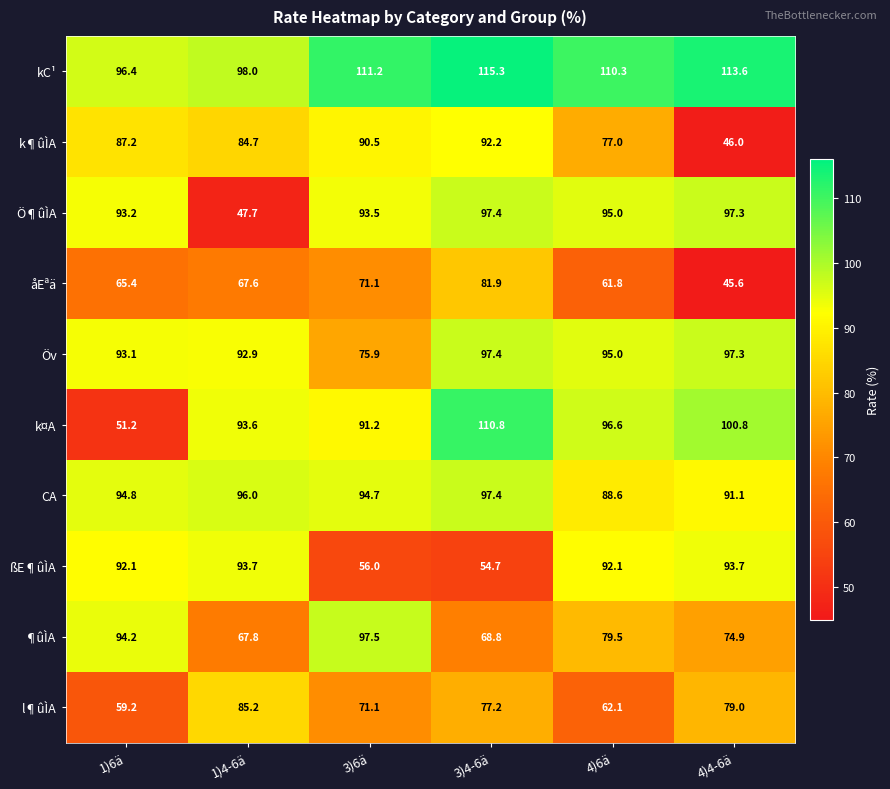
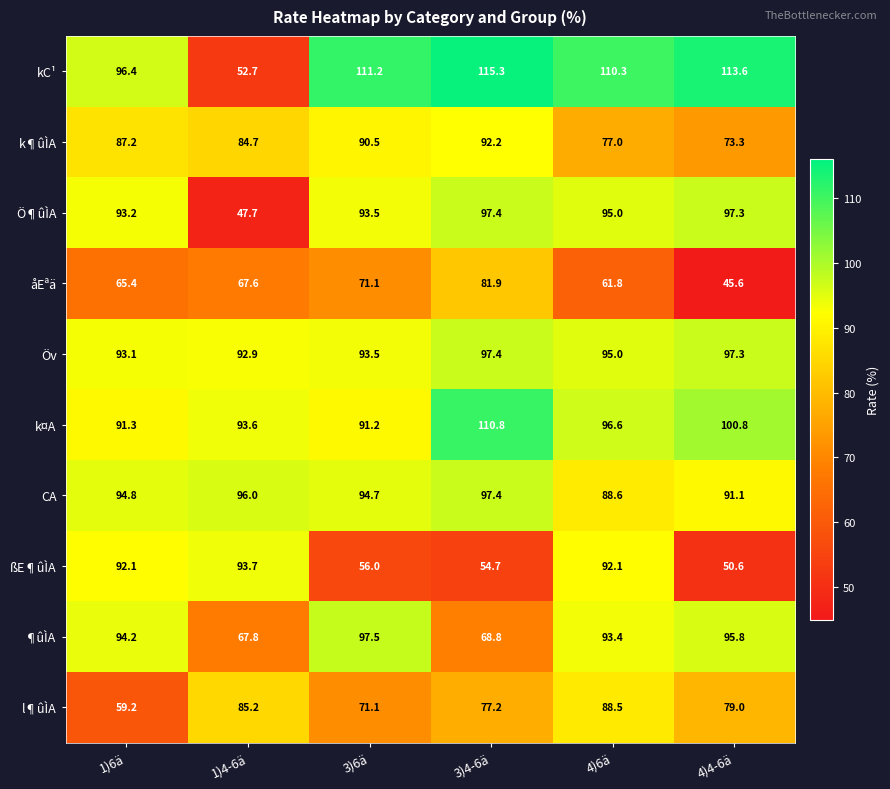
kC¹, 1)4-6ä: 98.0 -> 52.7
k¶ûÌA, 4)4-6ä: 46.0 -> 73.3
Öv, 3)6ä: 75.9 -> 93.5
k¤A, 1)6ä: 51.2 -> 91.3
ßE¶ûÌA, 4)4-6ä: 93.7 -> 50.6
¶ûÌA, 4)6ä: 79.5 -> 93.4
¶ûÌA, 4)4-6ä: 74.9 -> 95.8
l¶ûÌA, 4)6ä: 62.1 -> 88.5
